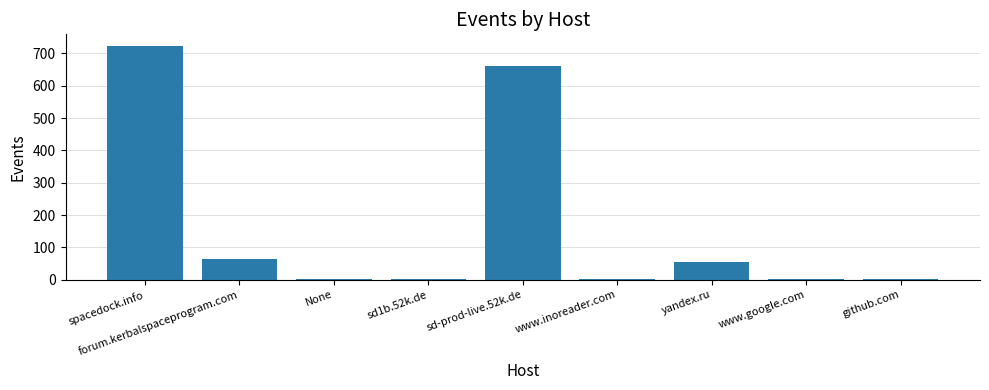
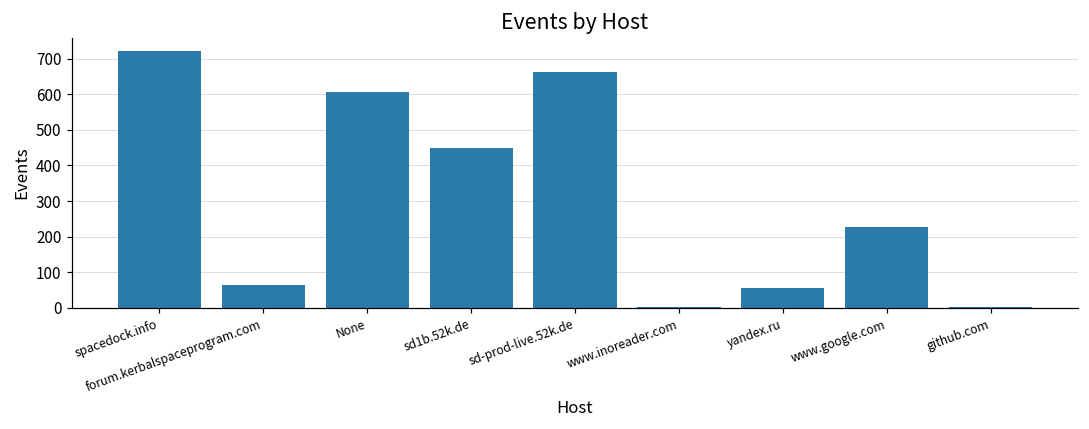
None: 0 -> 610
sd1b.52k.de: 0 -> 450
www.google.com: 0 -> 230
